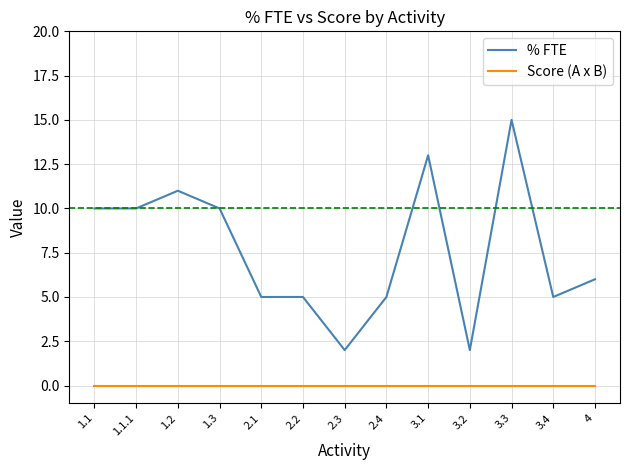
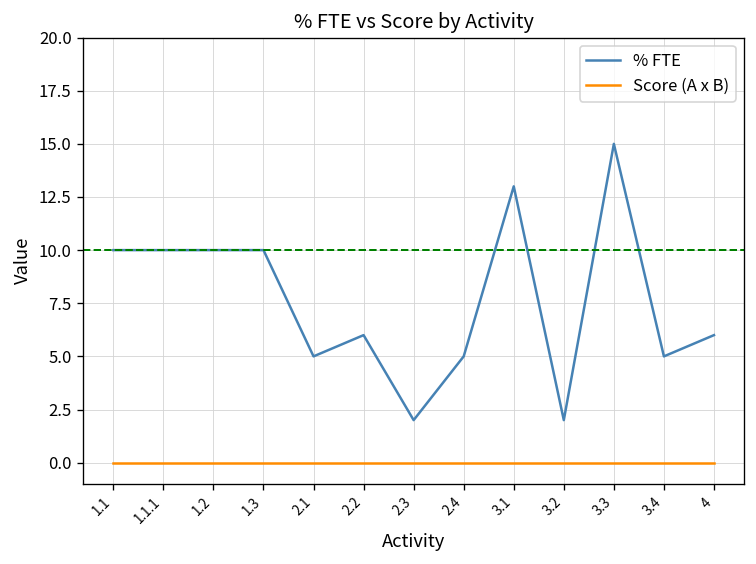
% FTE, 1.2: 11 -> 10
% FTE, 2.2: 5 -> 6
